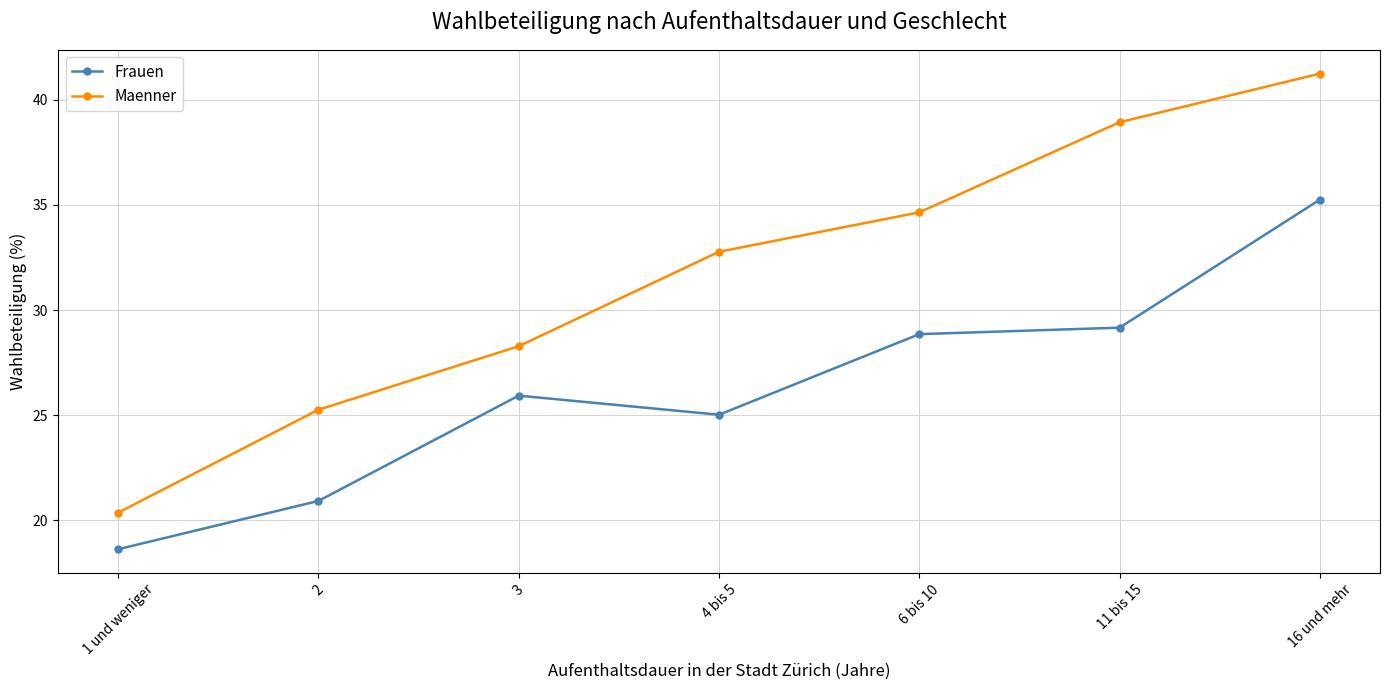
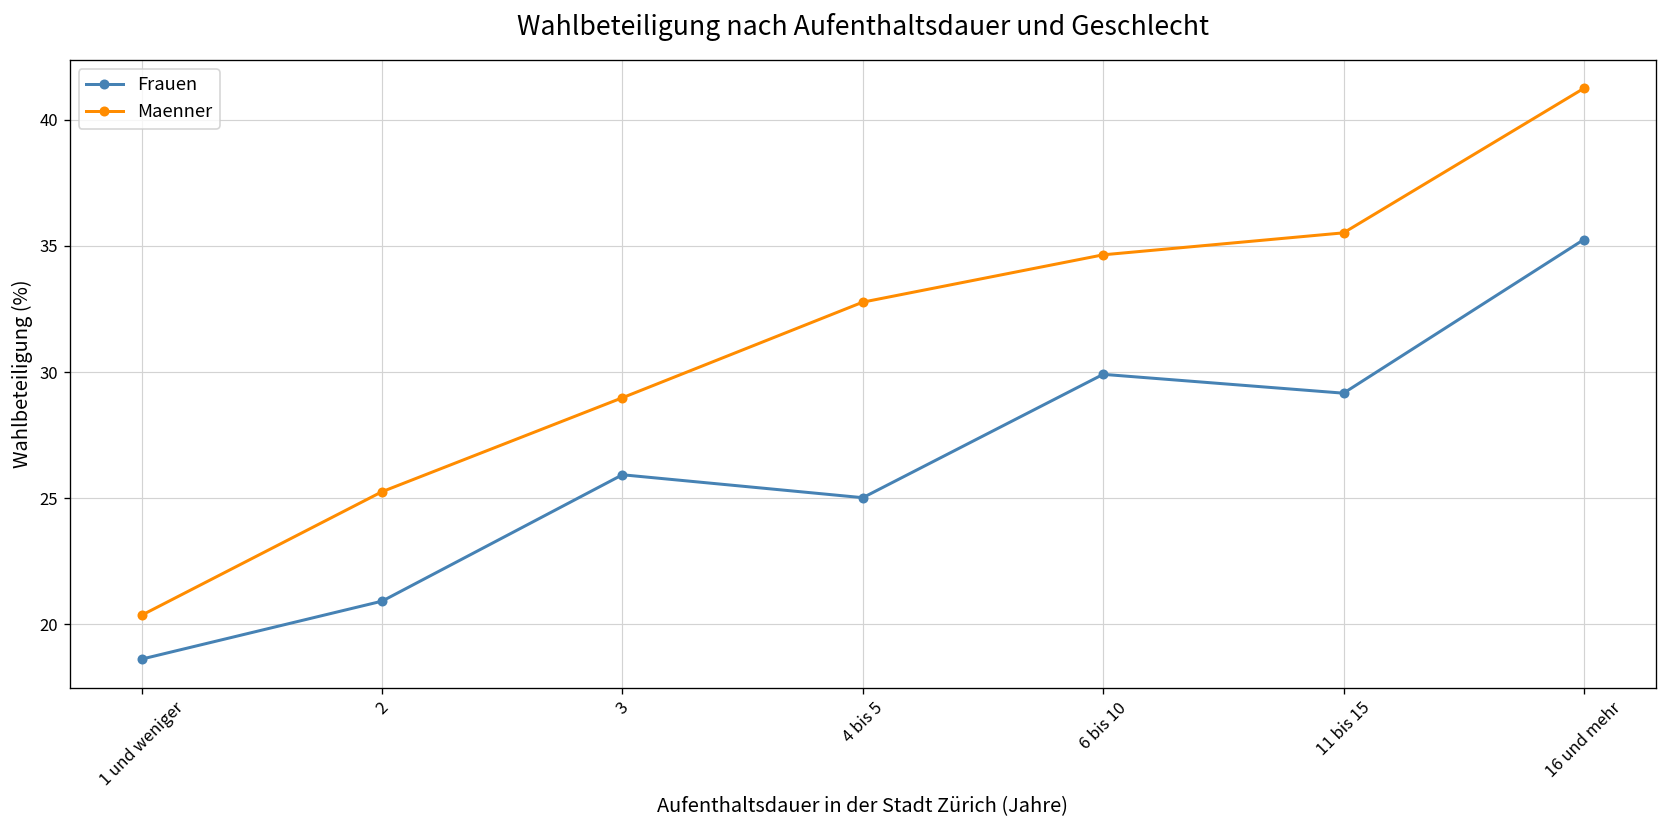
Maenner, 3: 28.3 -> 29.0
Frauen, 6 bis 10: 28.9 -> 29.9
Maenner, 11 bis 15: 38.9 -> 35.5
